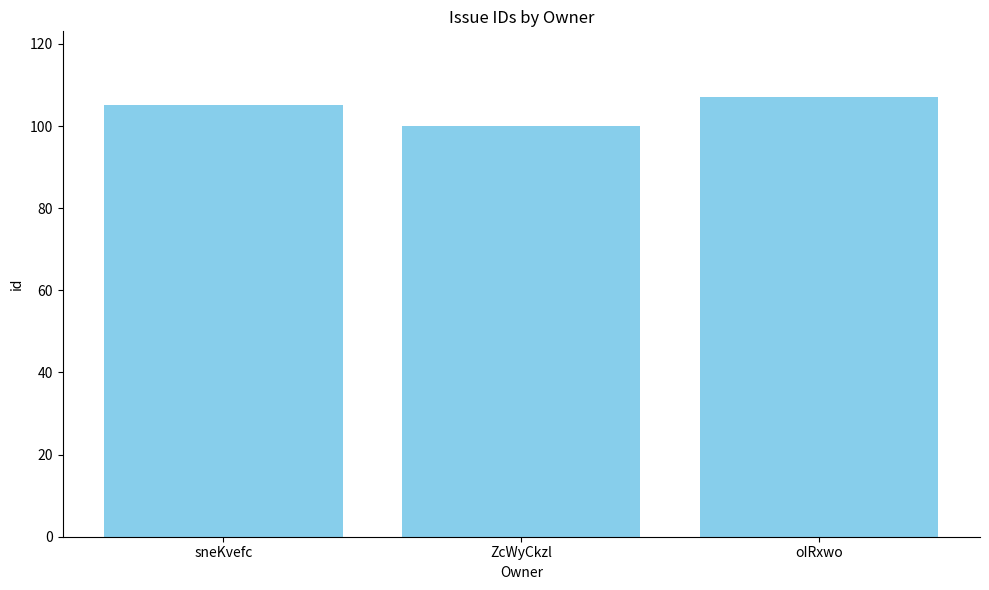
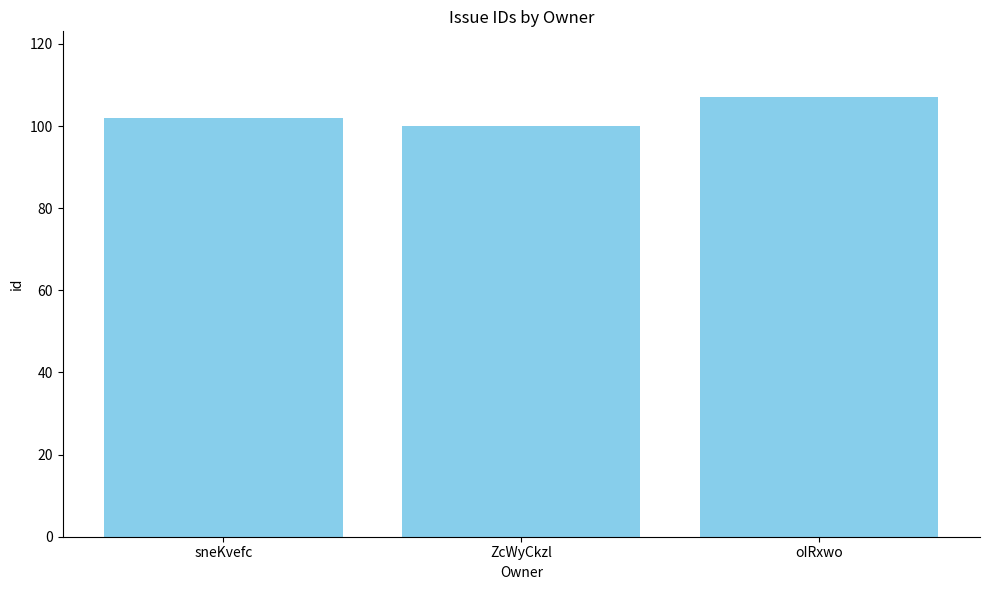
sneKvefc: 105 -> 102
